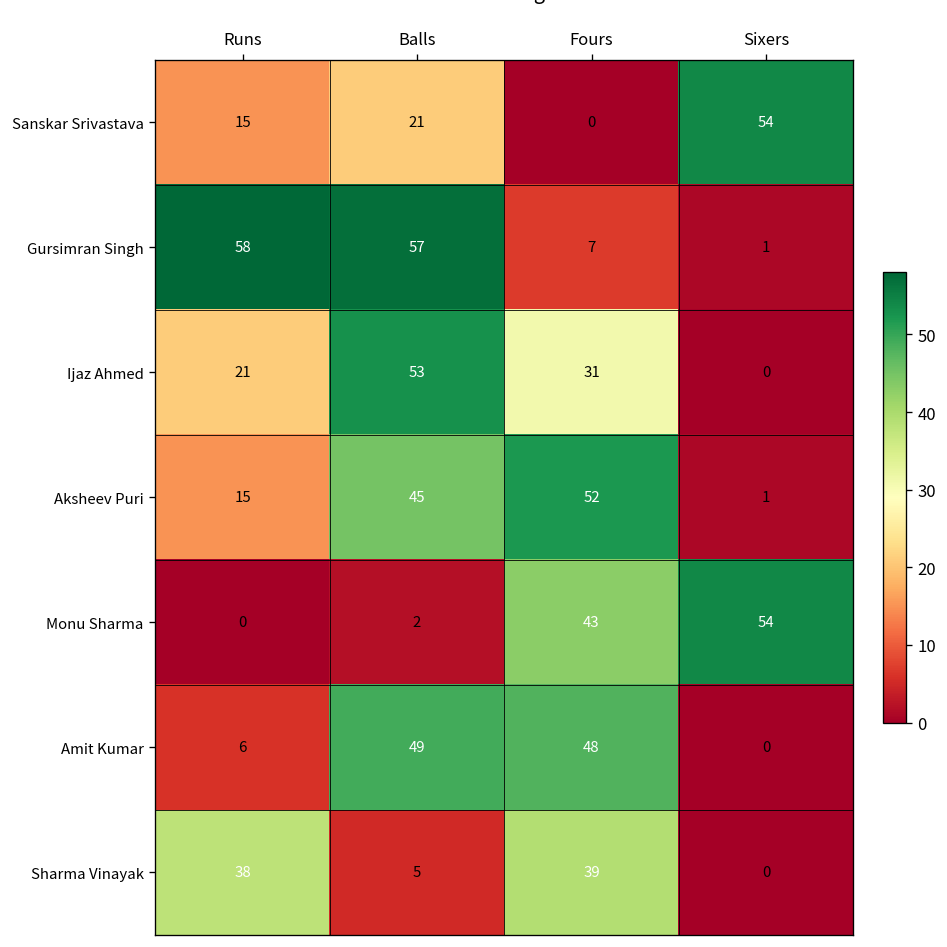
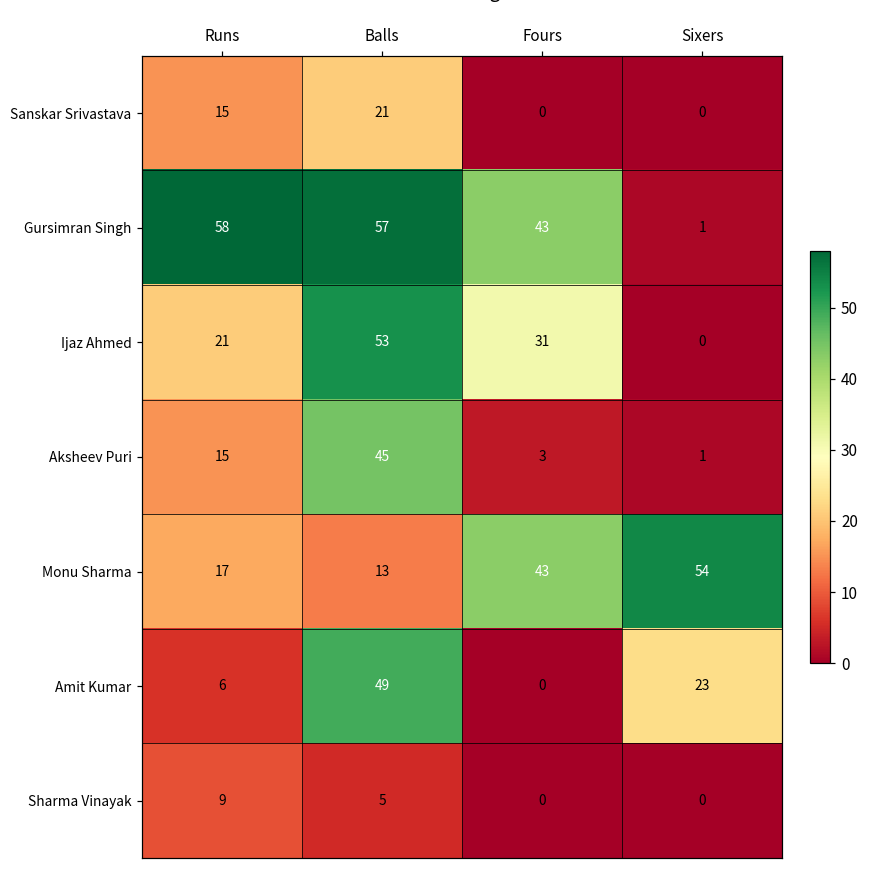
Sanskar Srivastava, Sixers: 54 -> 0
Gursimran Singh, Fours: 7 -> 43
Aksheev Puri, Fours: 52 -> 3
Monu Sharma, Runs: 0 -> 17
Monu Sharma, Balls: 2 -> 13
Amit Kumar, Fours: 48 -> 0
Amit Kumar, Sixers: 0 -> 23
Sharma Vinayak, Runs: 38 -> 9
Sharma Vinayak, Fours: 39 -> 0
